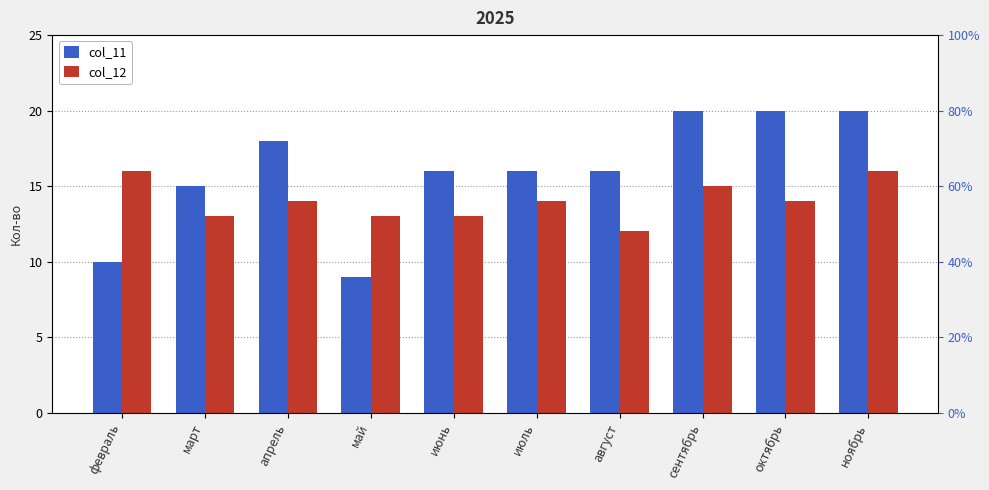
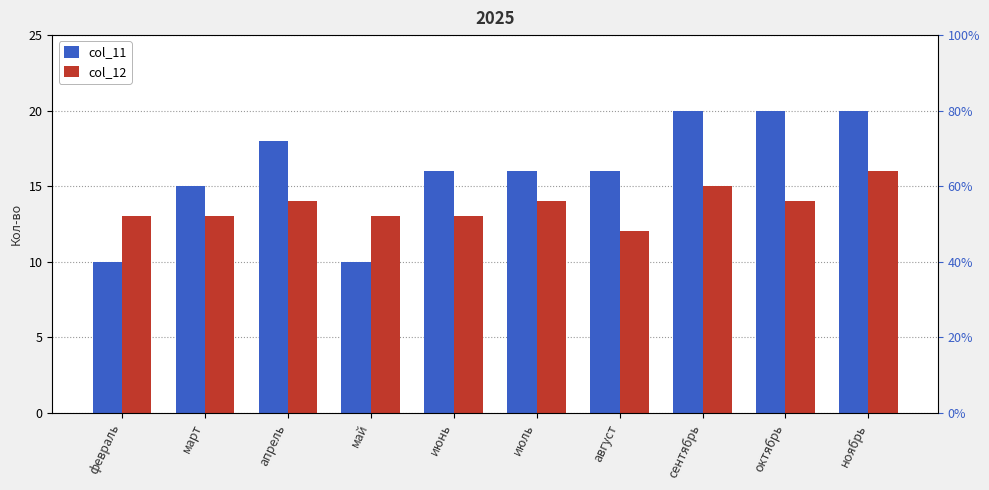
col_12, февраль: 16 -> 13
col_11, май: 9 -> 10
